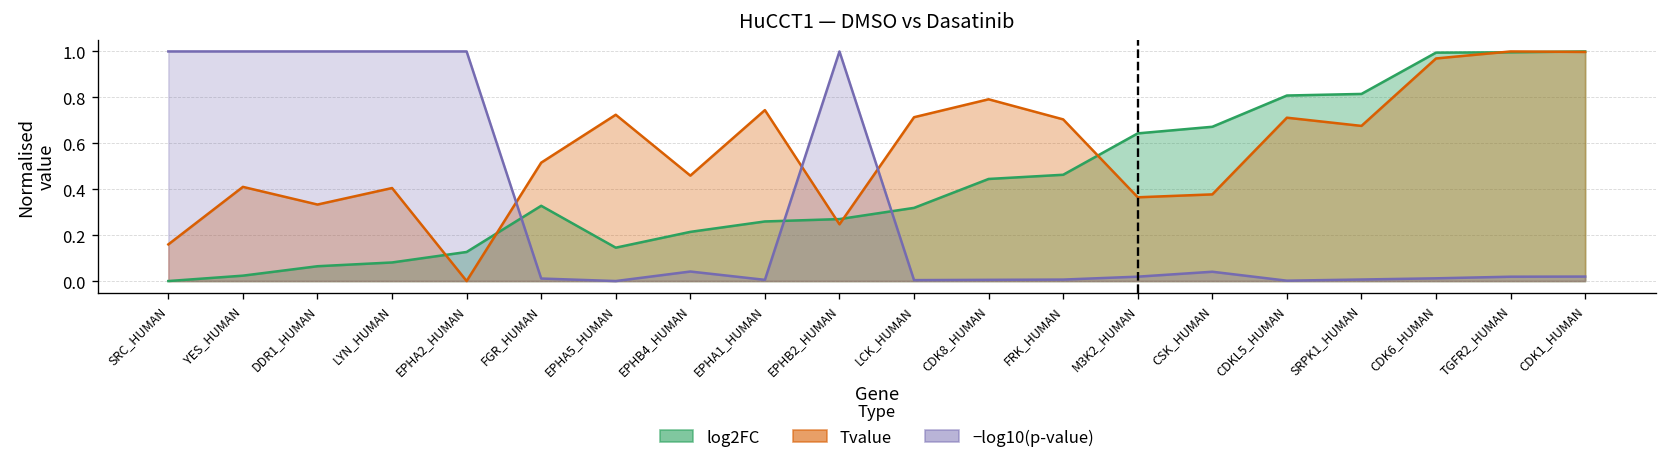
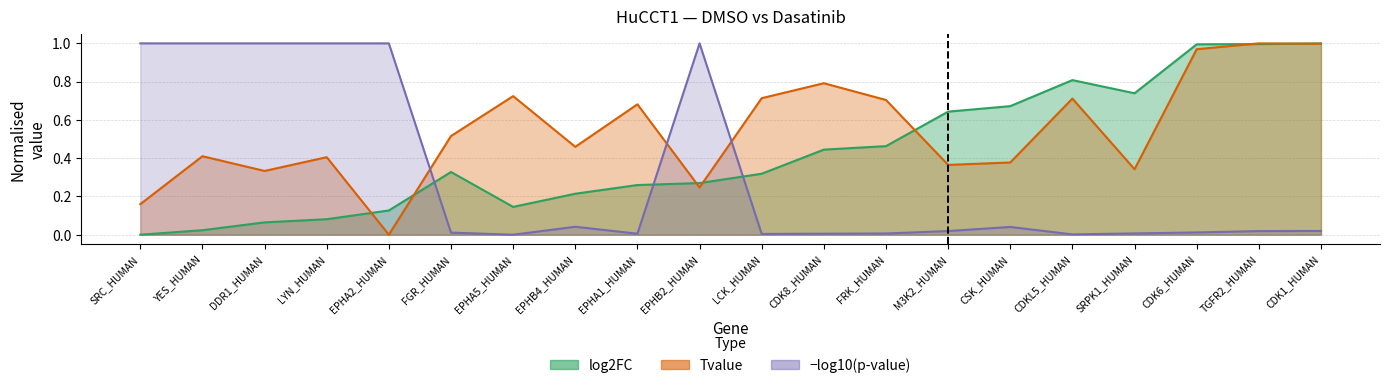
Tvalue, EPHA1_HUMAN: 0.74 -> 0.68
log2FC, SRPK1_HUMAN: 0.81 -> 0.74
Tvalue, SRPK1_HUMAN: 0.68 -> 0.34
